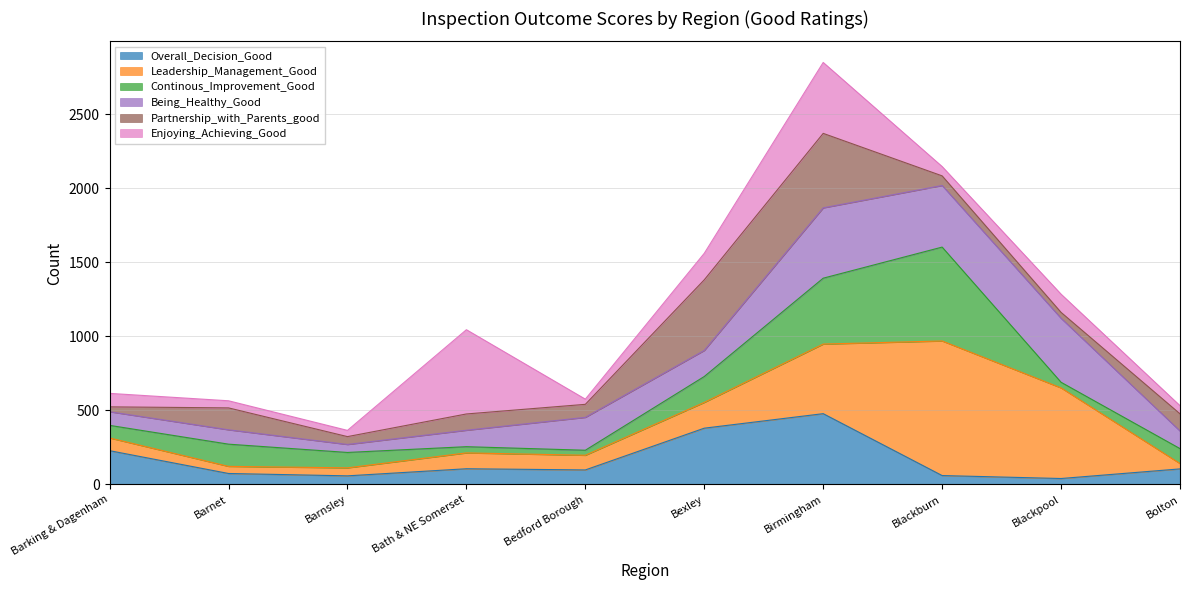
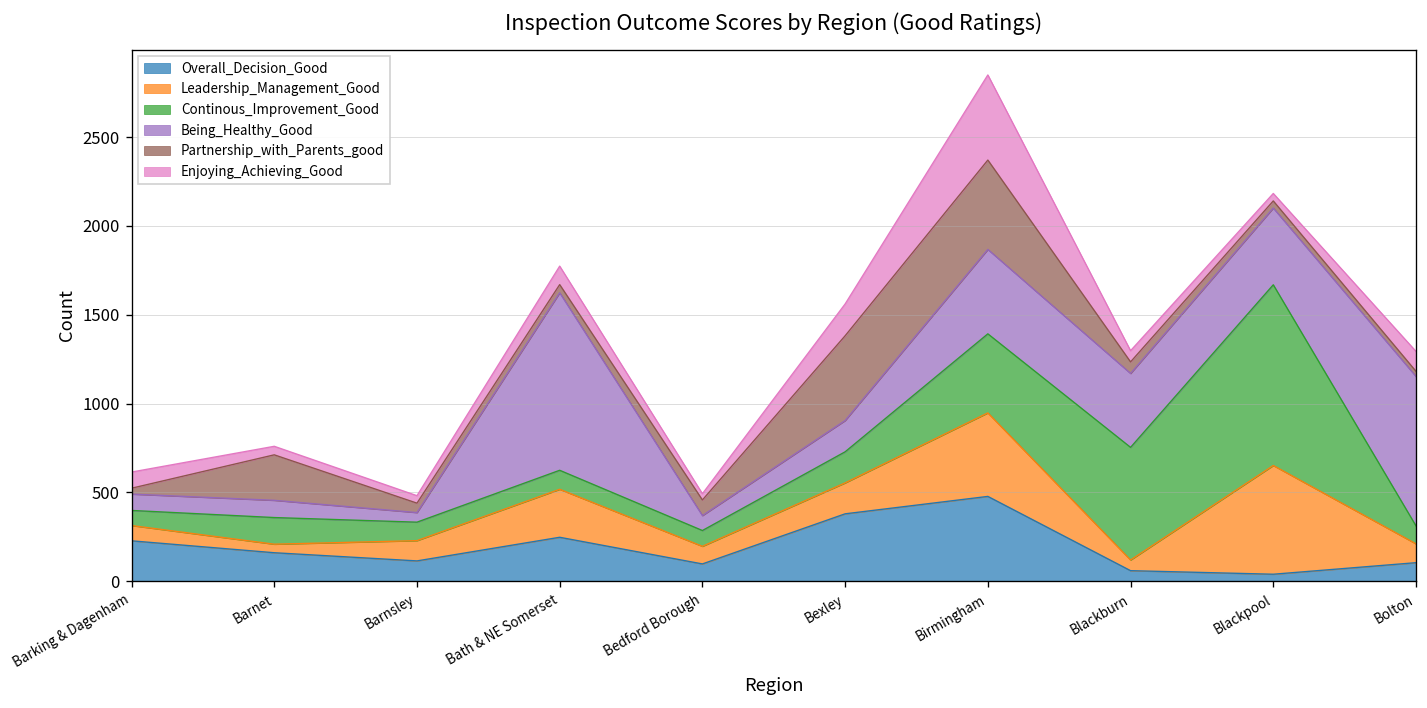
Overall_Decision_Good, Barnet: 70 -> 160
Partnership_with_Parents_good, Barnet: 150 -> 260
Overall_Decision_Good, Barnsley: 60 -> 120
Leadership_Management_Good, Barnsley: 50 -> 110
Overall_Decision_Good, Bath & NE Somerset: 110 -> 250
Leadership_Management_Good, Bath & NE Somerset: 110 -> 270
Continous_Improvement_Good, Bath & NE Somerset: 40 -> 110
Being_Healthy_Good, Bath & NE Somerset: 110 -> 1000
Partnership_with_Parents_good, Bath & NE Somerset: 110 -> 50
Enjoying_Achieving_Good, Bath & NE Somerset: 570 -> 100
Continous_Improvement_Good, Bedford Borough: 30 -> 90
Being_Healthy_Good, Bedford Borough: 220 -> 80
Leadership_Management_Good, Blackburn: 910 -> 60
Continous_Improvement_Good, Blackpool: 40 -> 1020
Enjoying_Achieving_Good, Blackpool: 120 -> 40
Leadership_Management_Good, Bolton: 40 -> 110
Being_Healthy_Good, Bolton: 120 -> 840
Partnership_with_Parents_good, Bolton: 120 -> 30
Enjoying_Achieving_Good, Bolton: 60 -> 110
